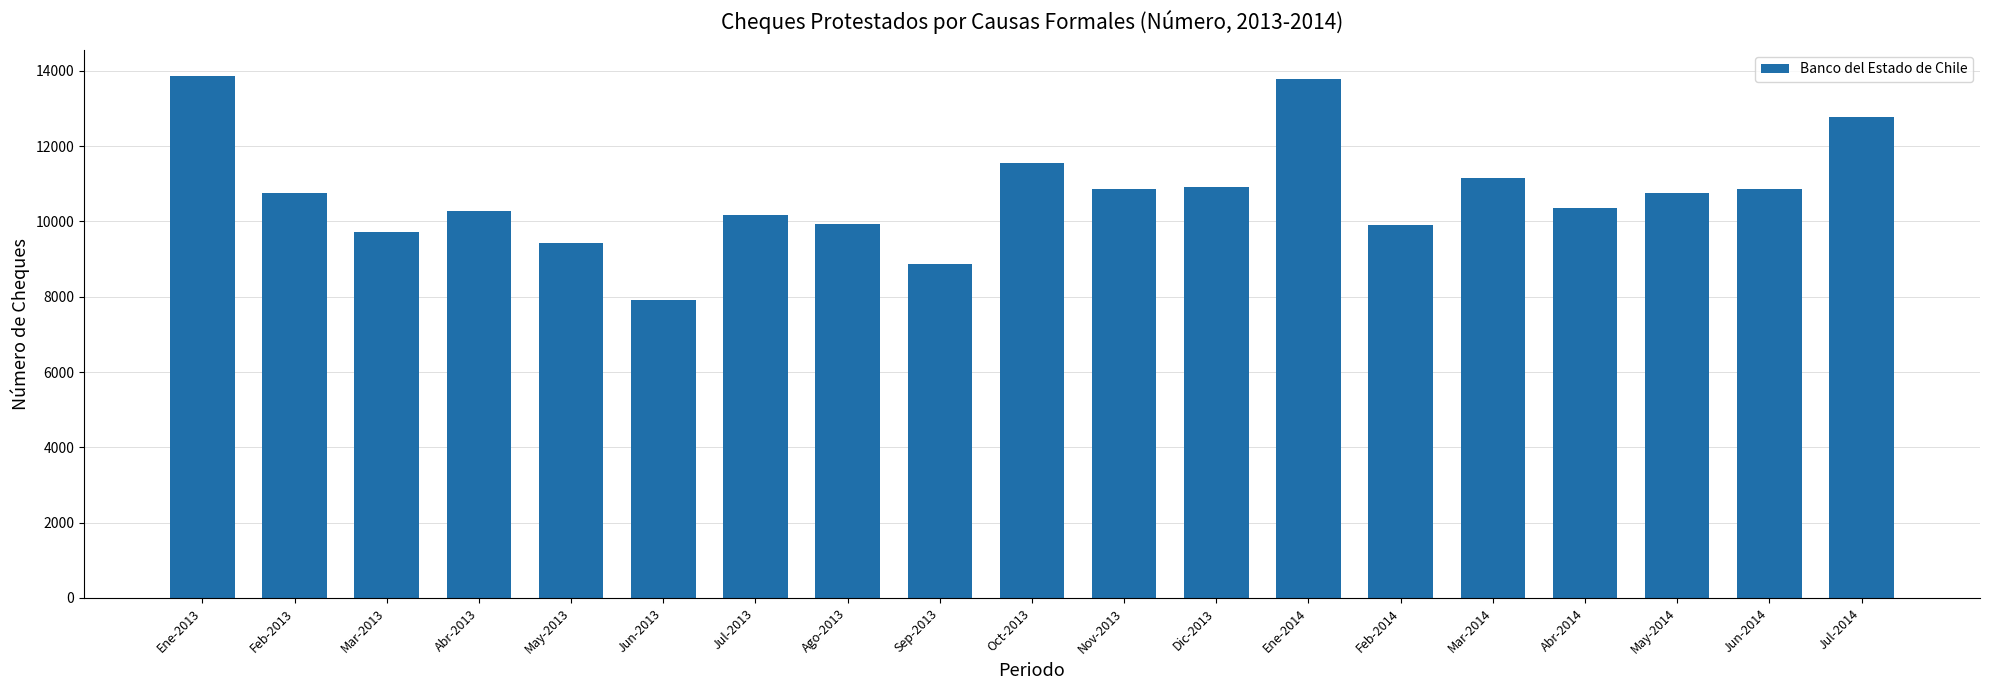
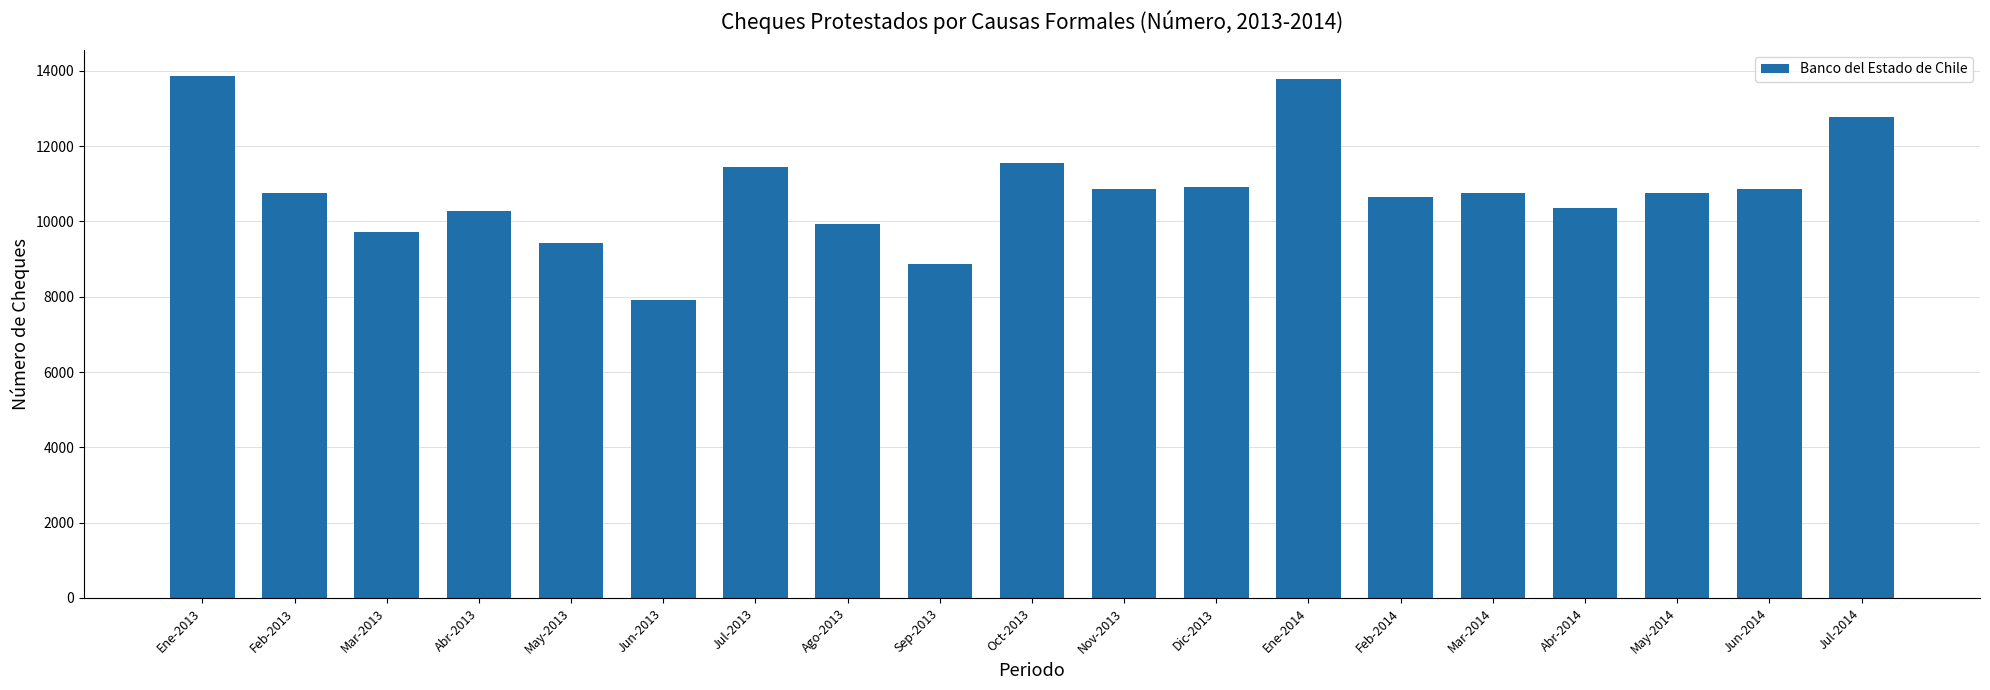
Jul-2013: 10200 -> 11400
Feb-2014: 9900 -> 10700
Mar-2014: 11200 -> 10700
